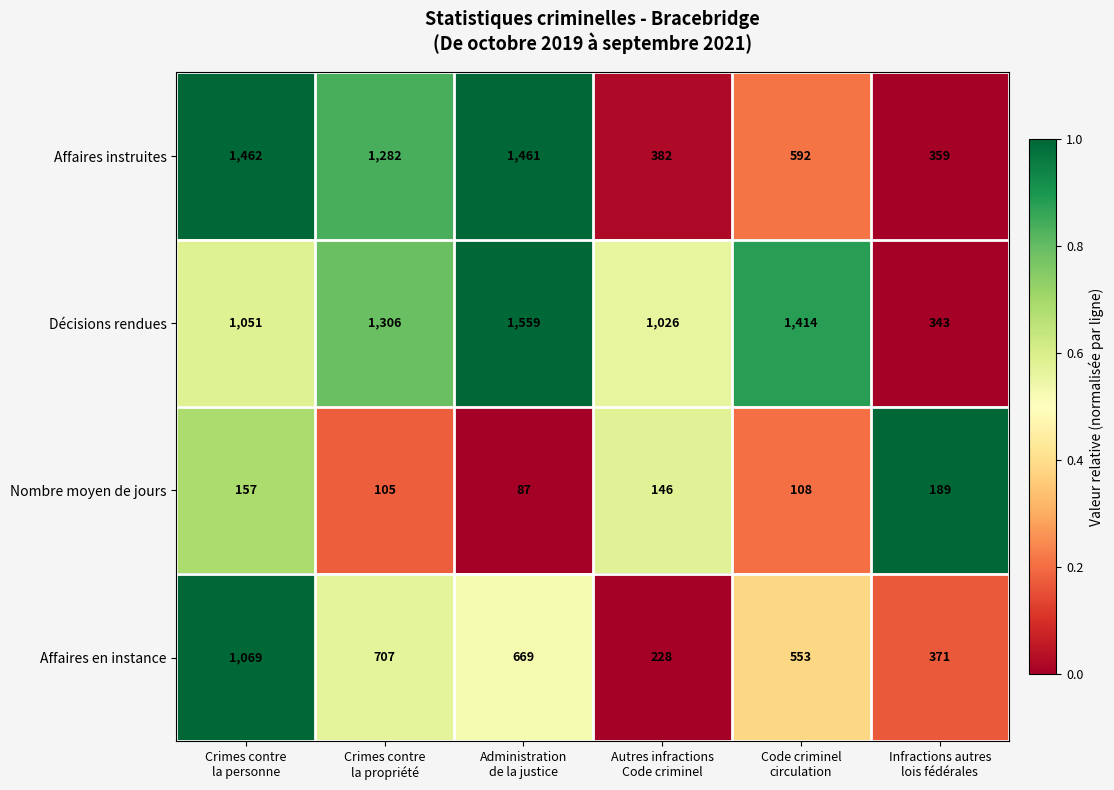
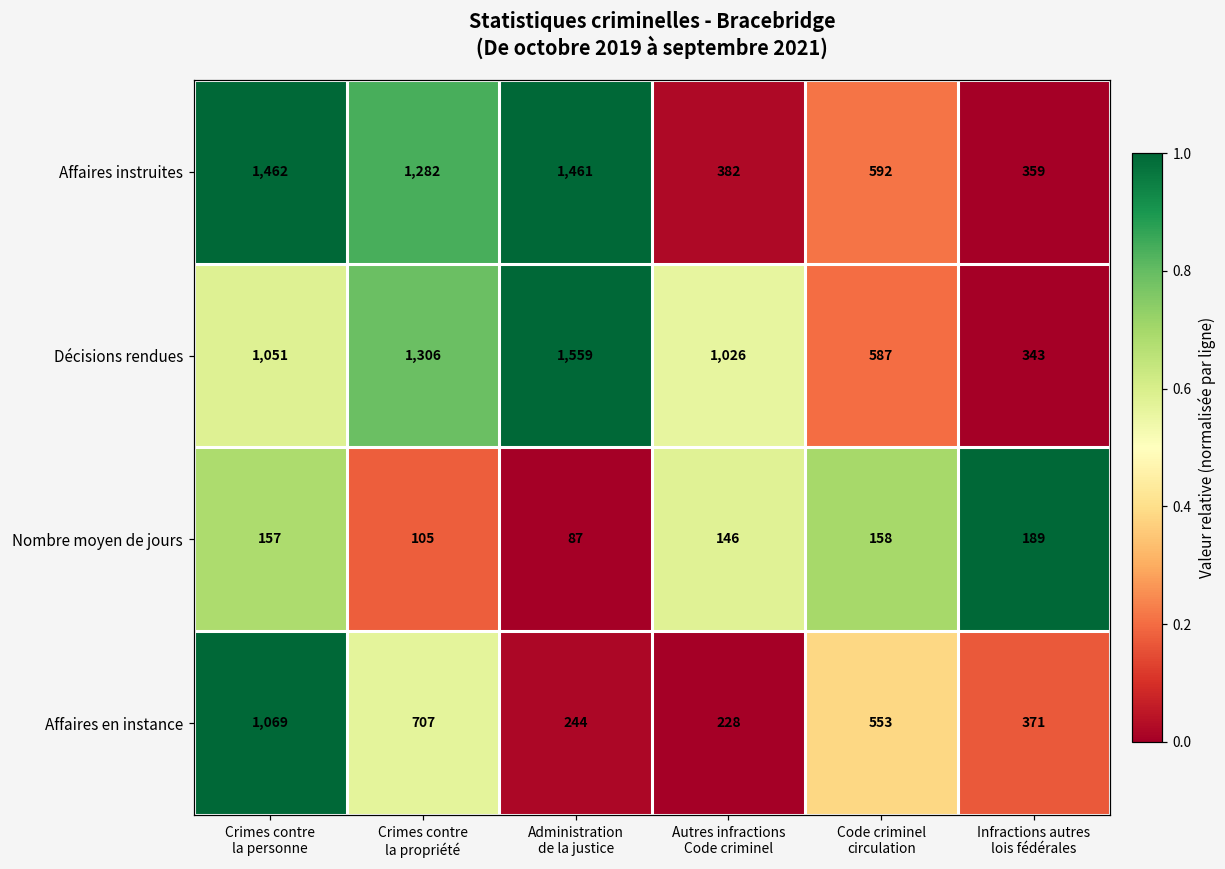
Décisions rendues, Code criminel circulation: 1,414 -> 587
Nombre moyen de jours, Code criminel circulation: 108 -> 158
Affaires en instance, Administration de la justice: 669 -> 244
